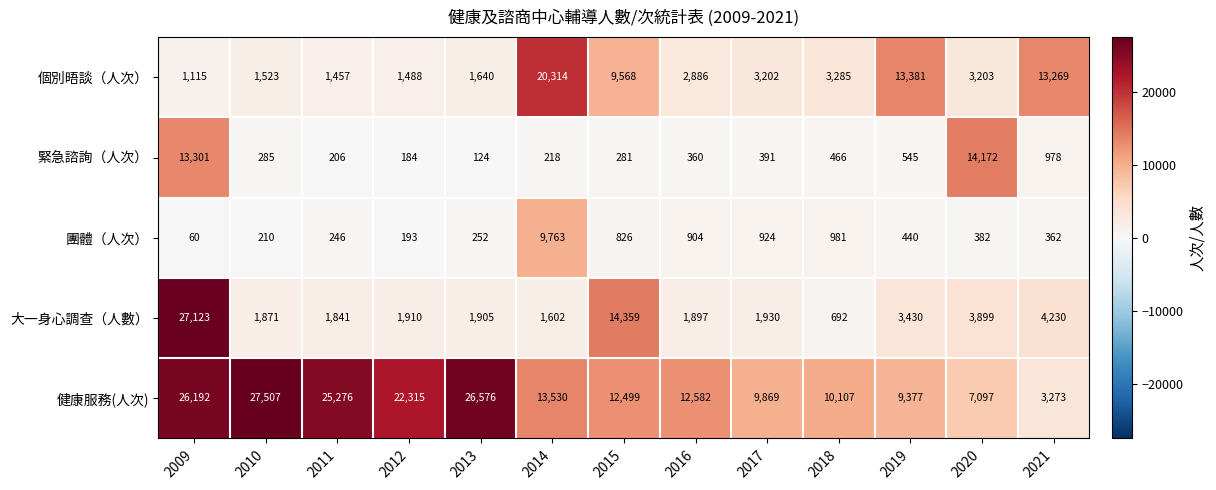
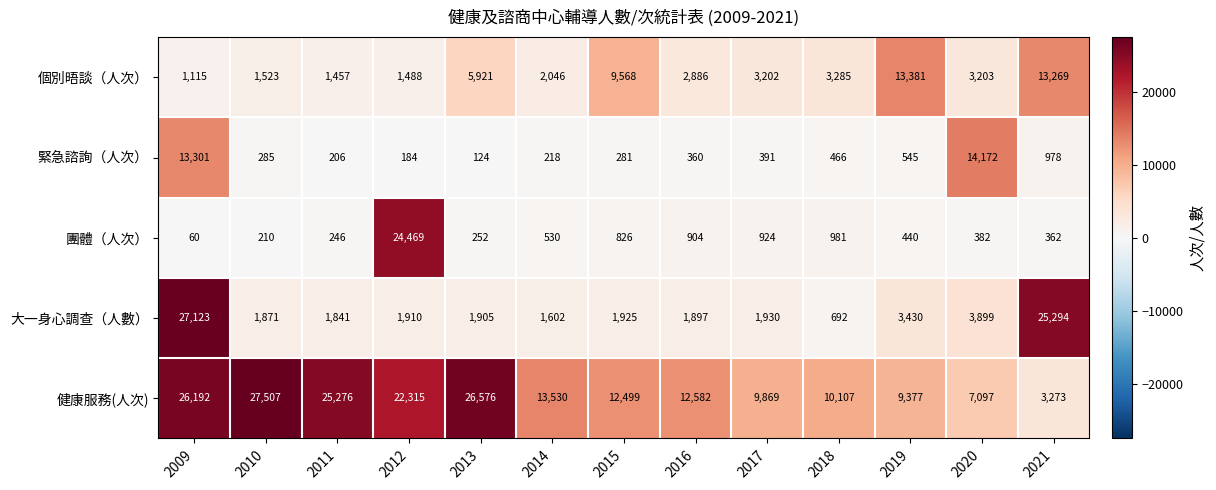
個別晤談（人次）, 2013: 1,640 -> 5,921
個別晤談（人次）, 2014: 20,314 -> 2,046
團體（人次）, 2012: 193 -> 24,469
團體（人次）, 2014: 9,763 -> 530
大一身心調查（人數）, 2015: 14,359 -> 1,925
大一身心調查（人數）, 2021: 4,230 -> 25,294
